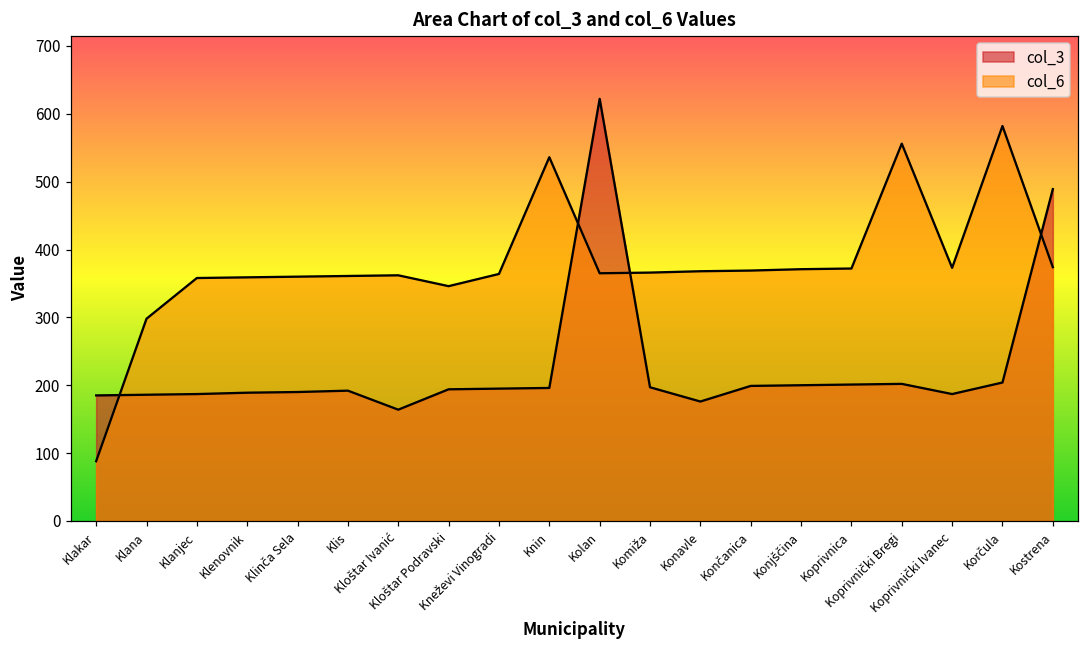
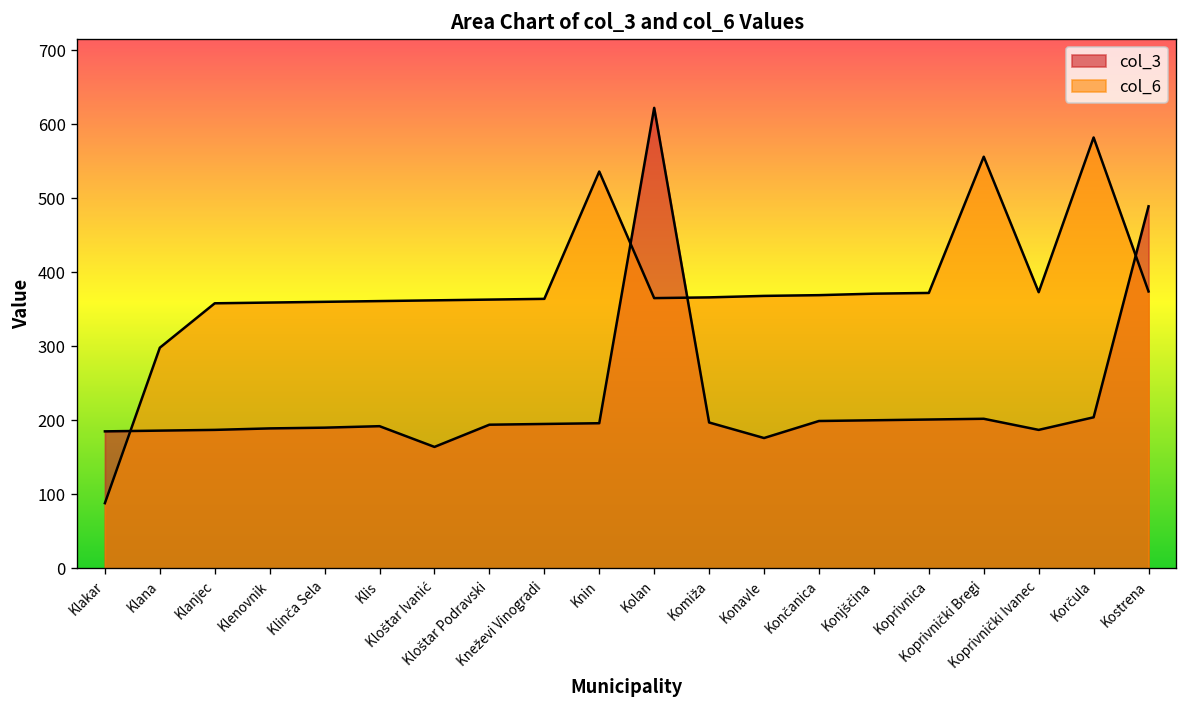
col_6, Kloštar Podravski: 350 -> 360
